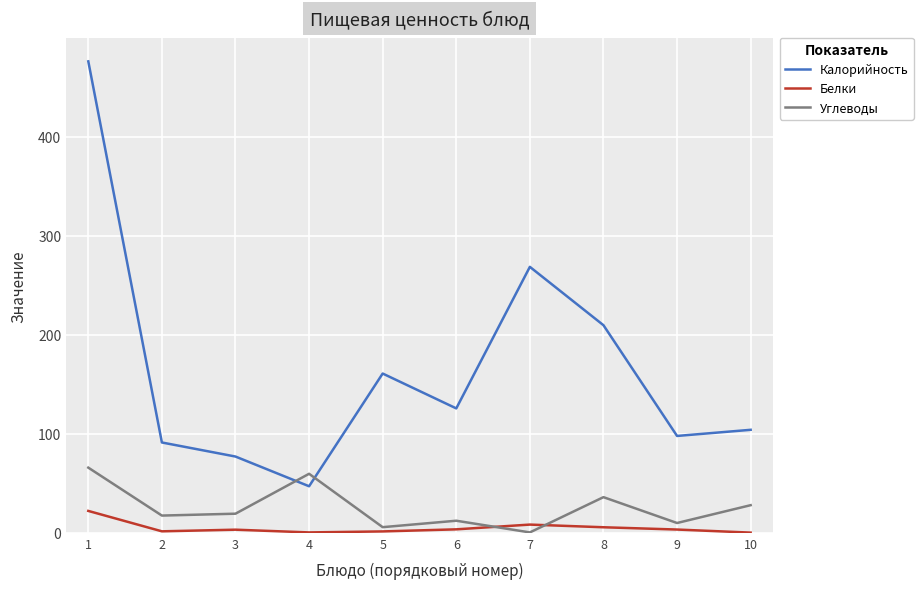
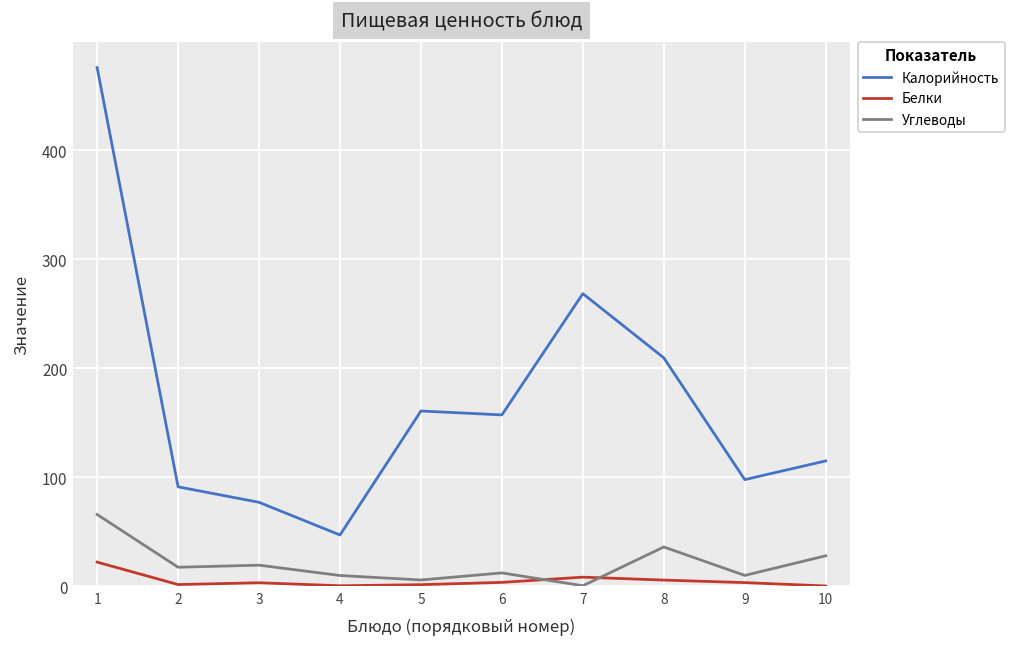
Углеводы, 4: 60 -> 10
Калорийность, 6: 130 -> 160
Калорийность, 10: 100 -> 120
